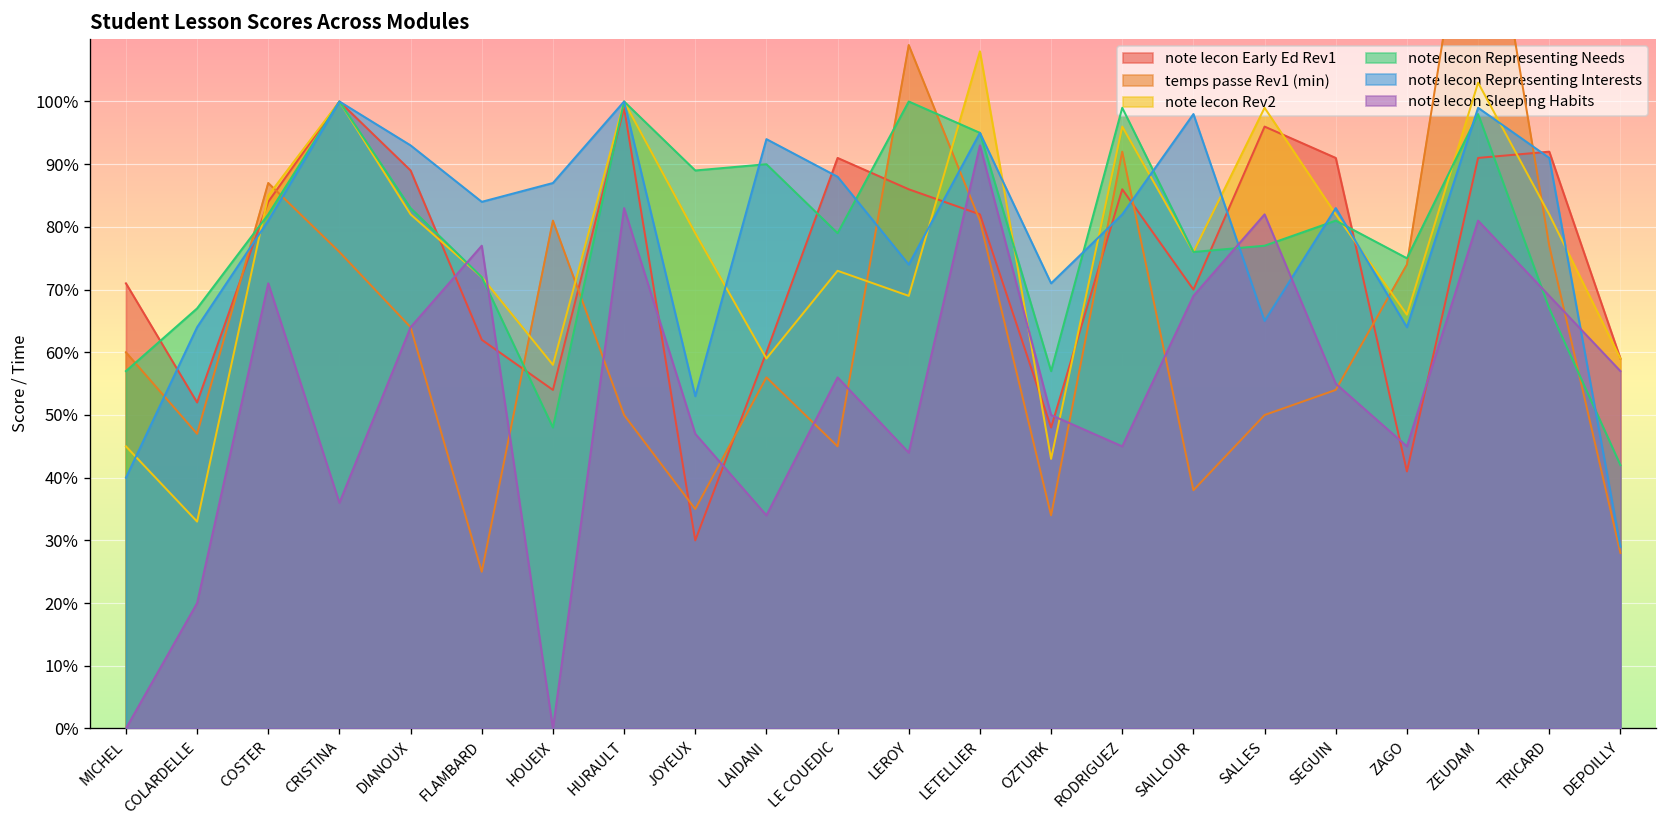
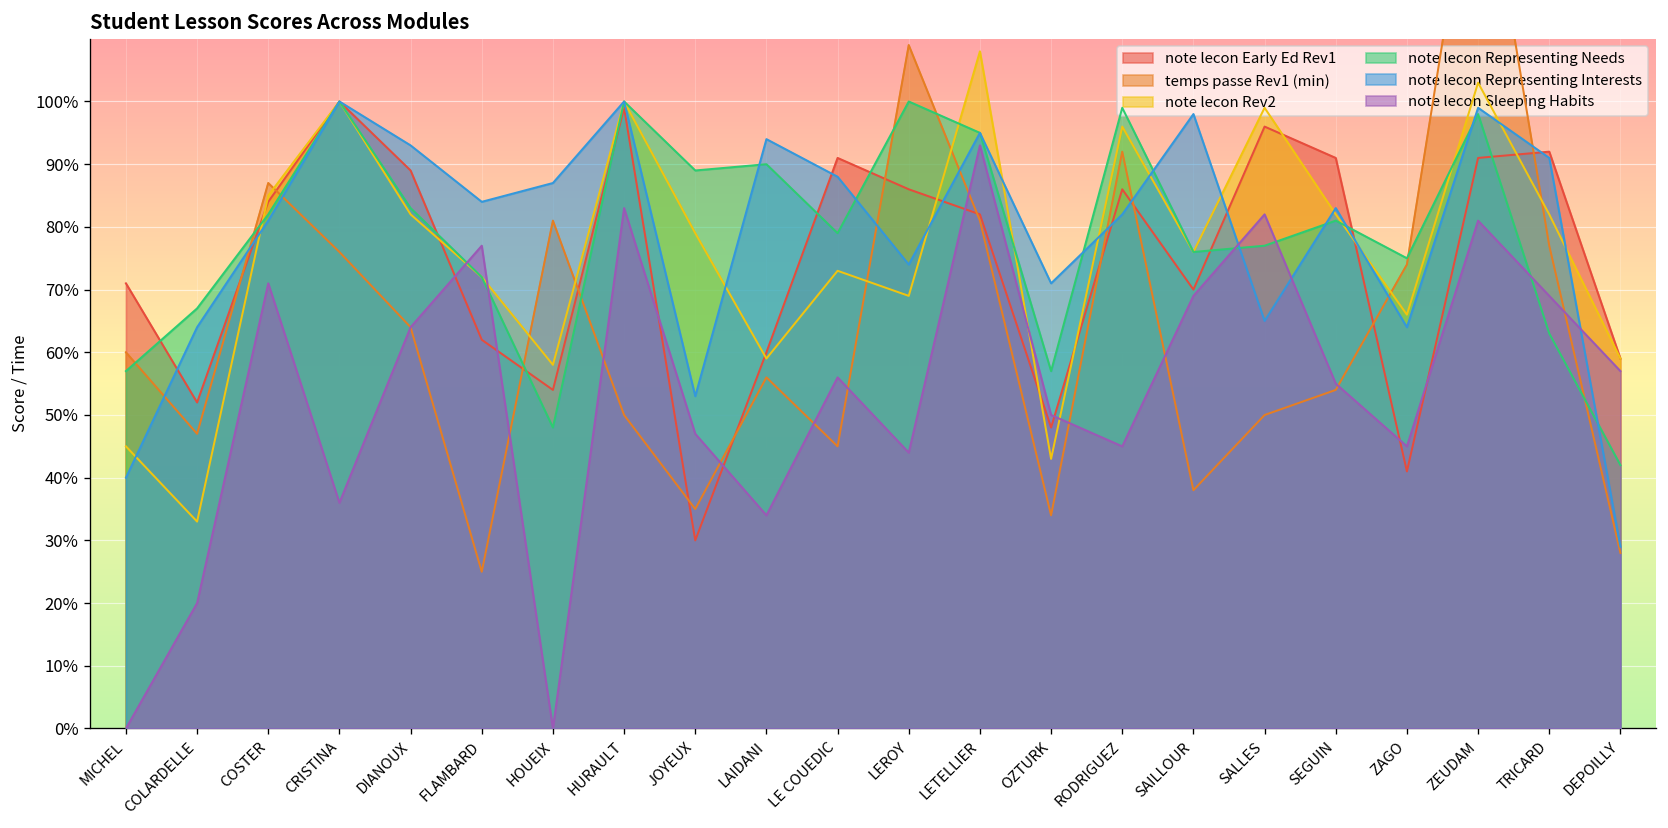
note lecon Representing Needs, TRICARD: 67% -> 63%
